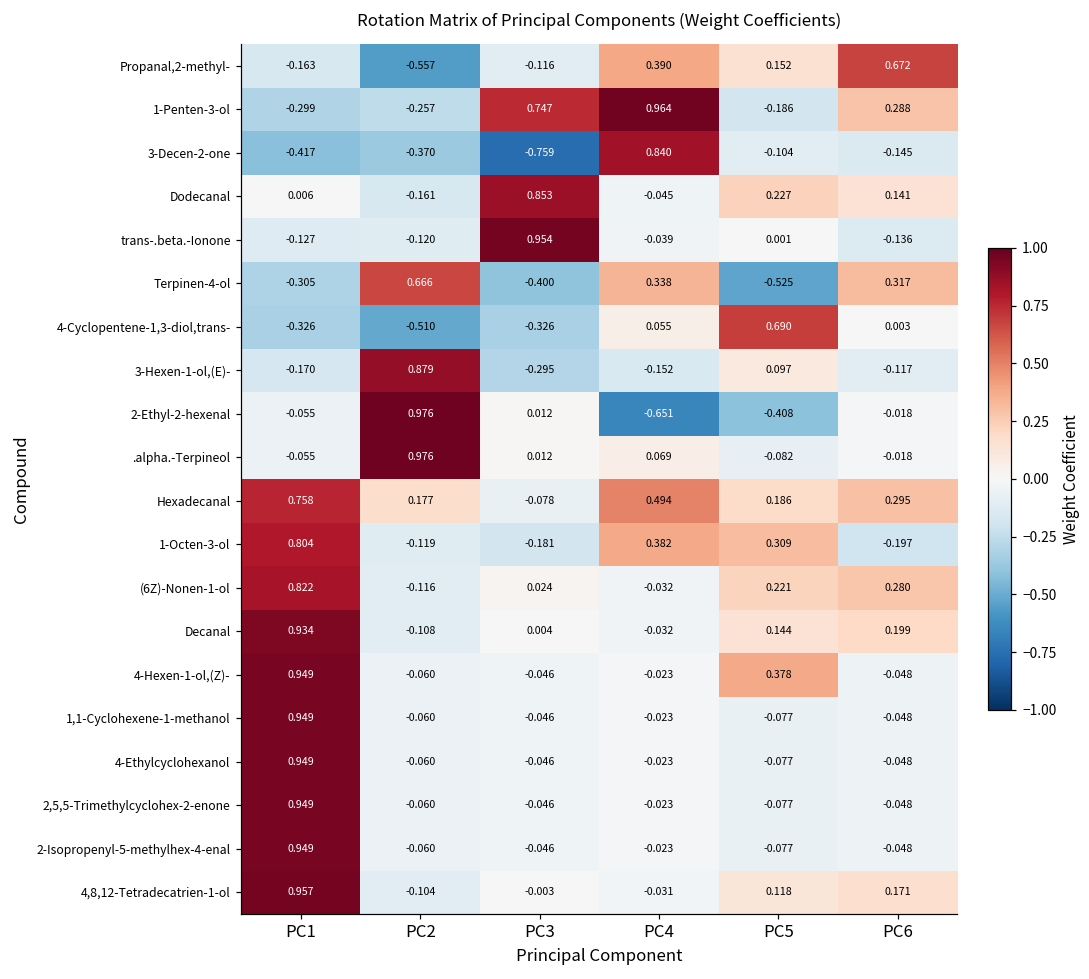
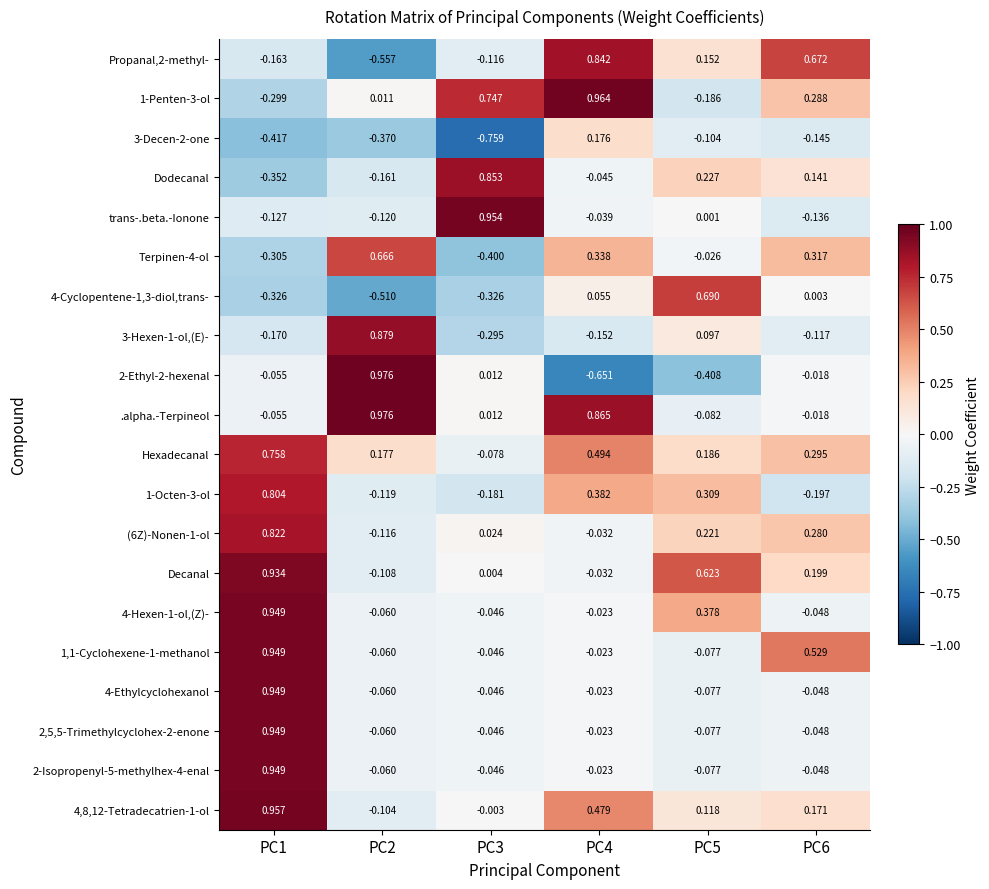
Propanal,2-methyl-, PC4: 0.390 -> 0.842
1-Penten-3-ol, PC2: -0.257 -> 0.011
3-Decen-2-one, PC4: 0.840 -> 0.176
Dodecanal, PC1: 0.006 -> -0.352
Terpinen-4-ol, PC5: -0.525 -> -0.026
.alpha.-Terpineol, PC4: 0.069 -> 0.865
Decanal, PC5: 0.144 -> 0.623
1,1-Cyclohexene-1-methanol, PC6: -0.048 -> 0.529
4,8,12-Tetradecatrien-1-ol, PC4: -0.031 -> 0.479
